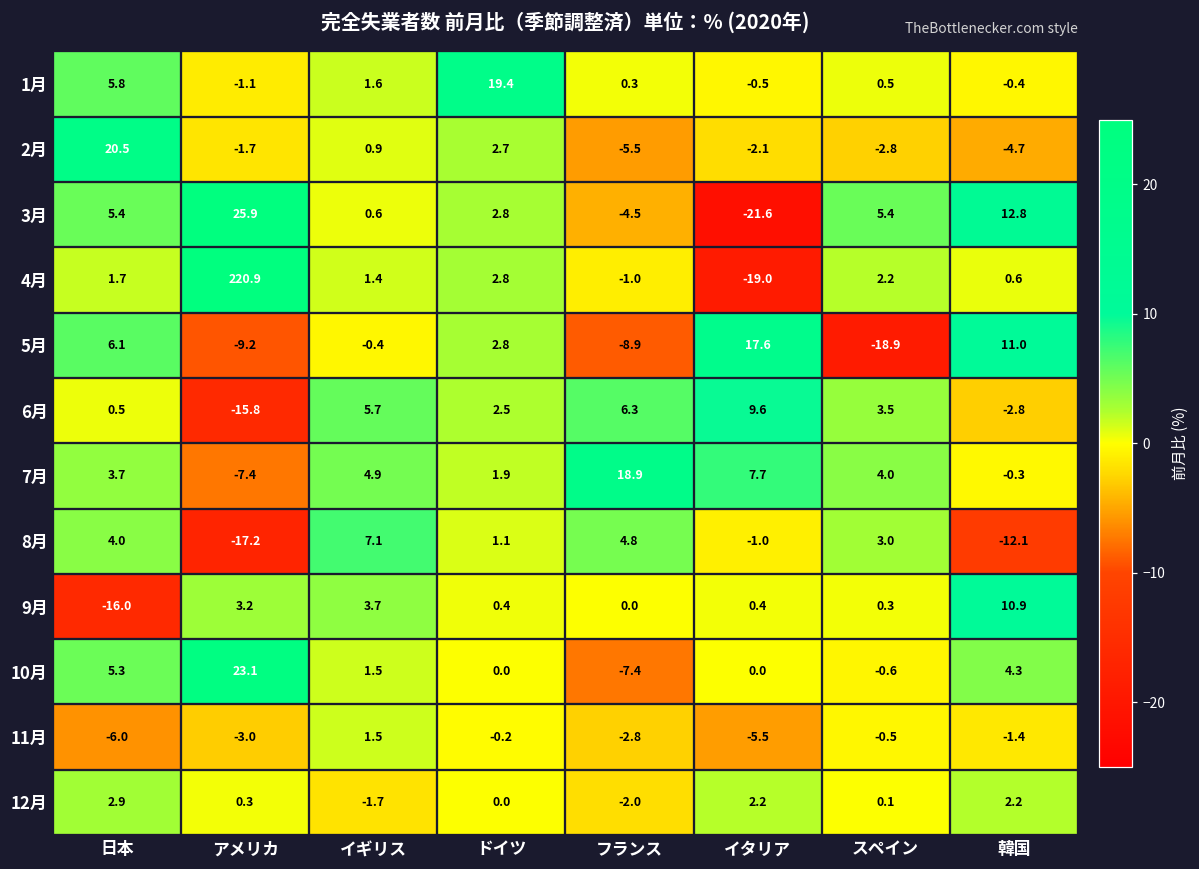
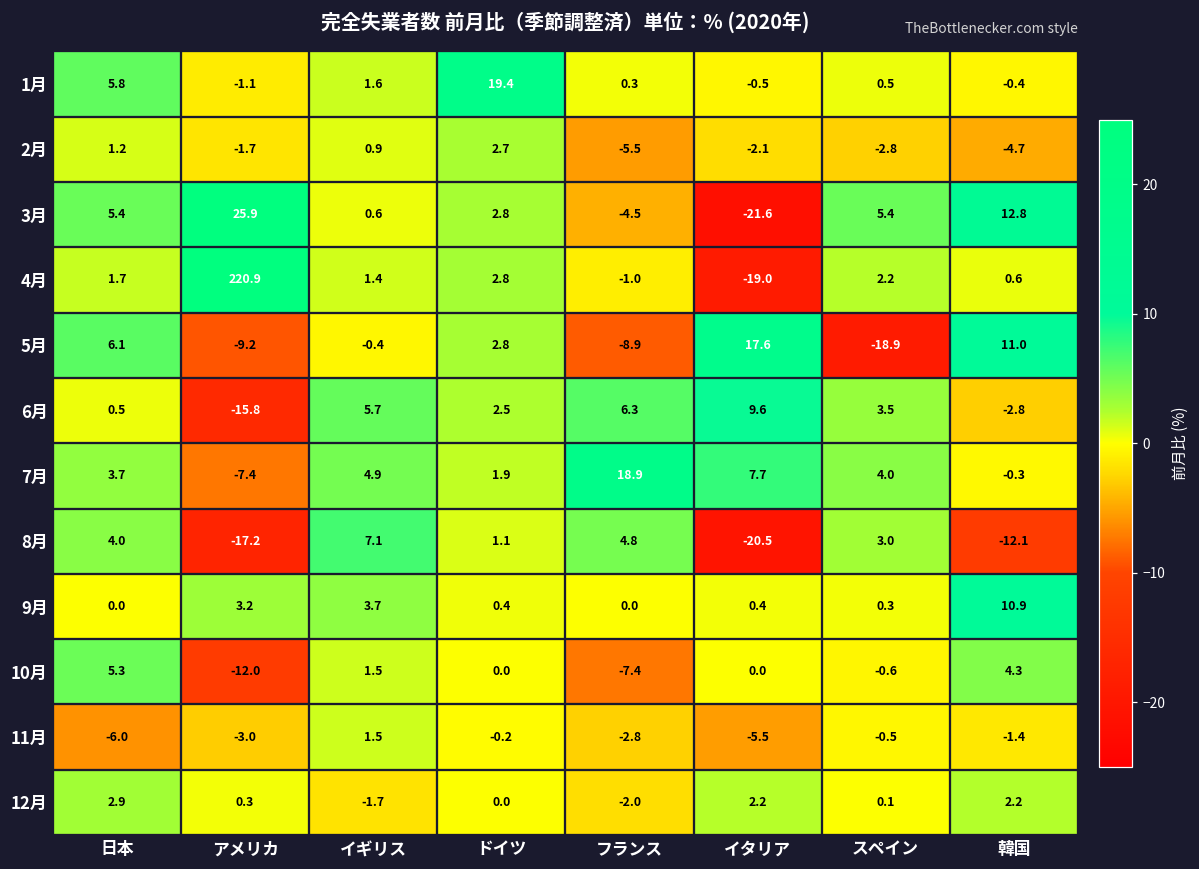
2月, 日本: 20.5 -> 1.2
8月, イタリア: -1.0 -> -20.5
9月, 日本: -16.0 -> 0.0
10月, アメリカ: 23.1 -> -12.0
